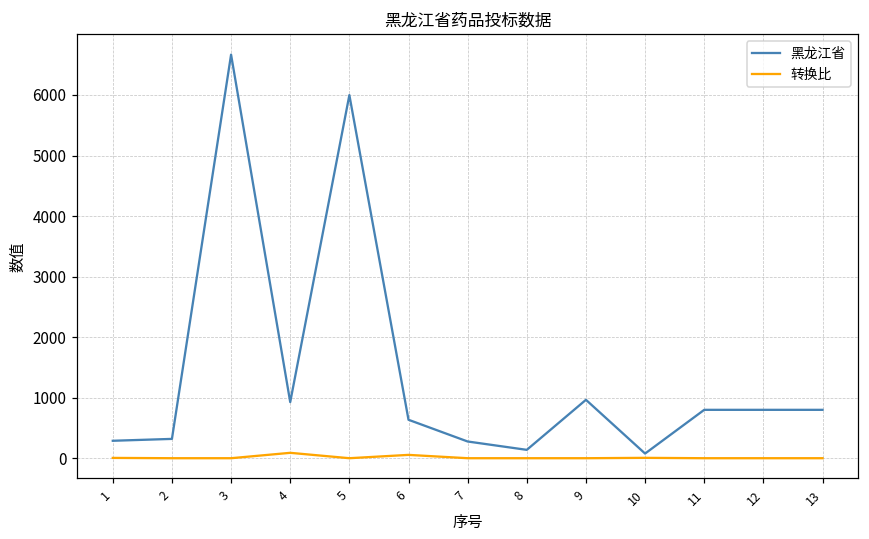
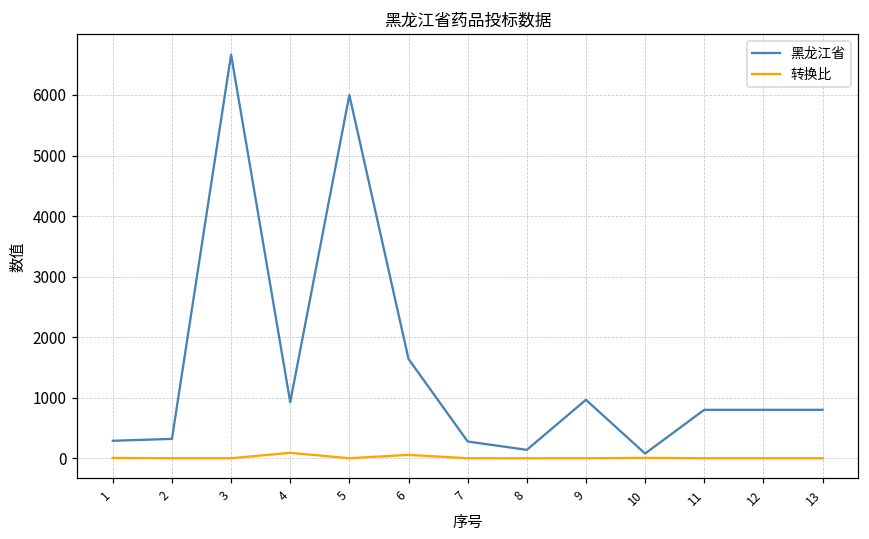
黑龙江省, 6: 600 -> 1600
